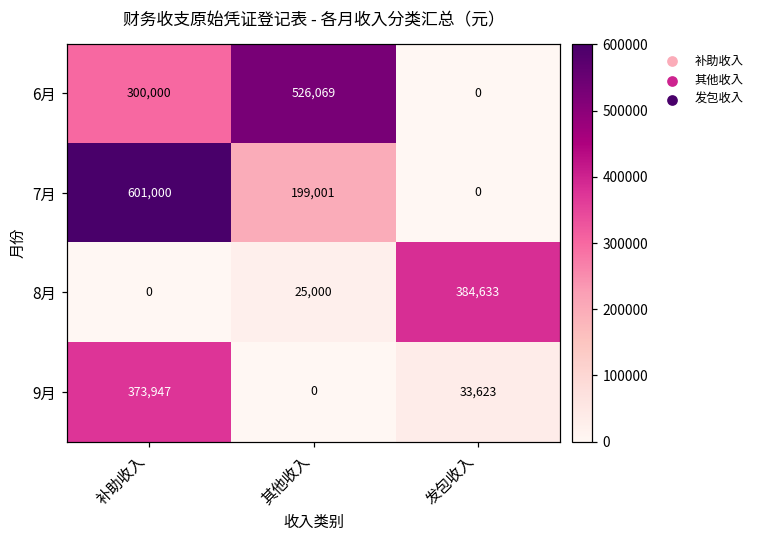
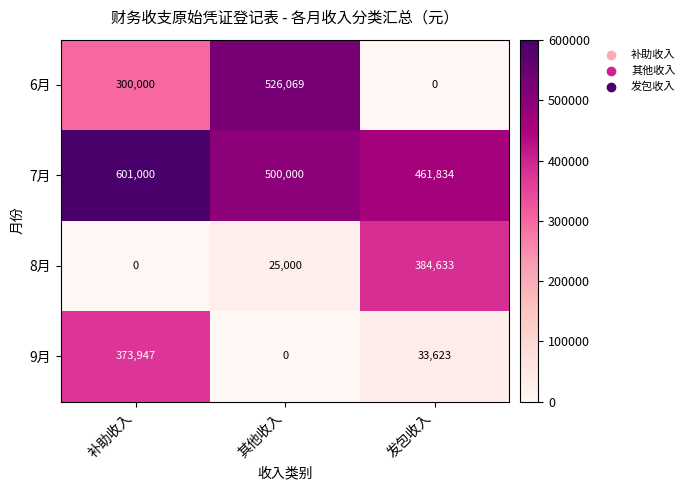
7月, 其他收入: 199,001 -> 500,000
7月, 发包收入: 0 -> 461,834
